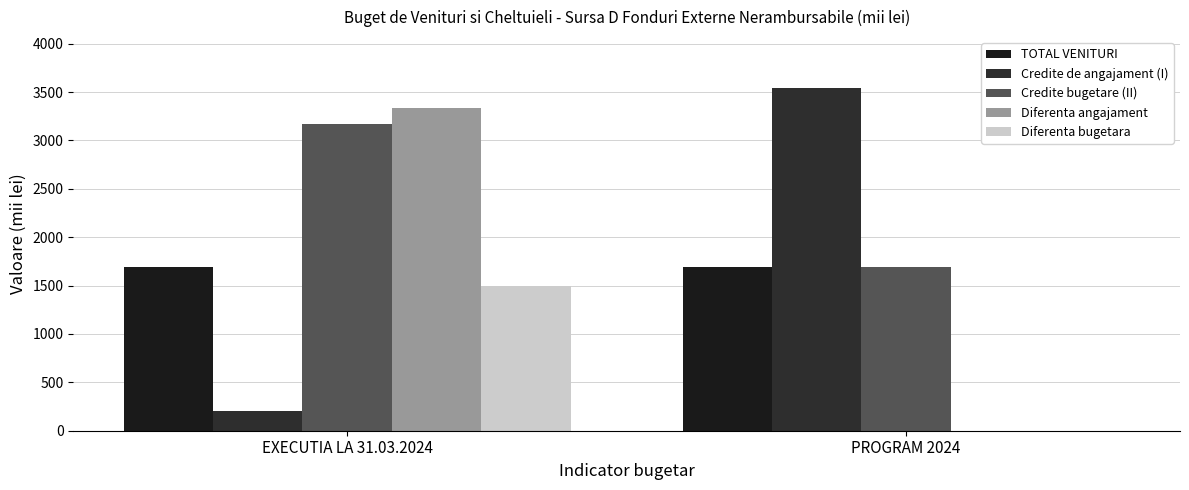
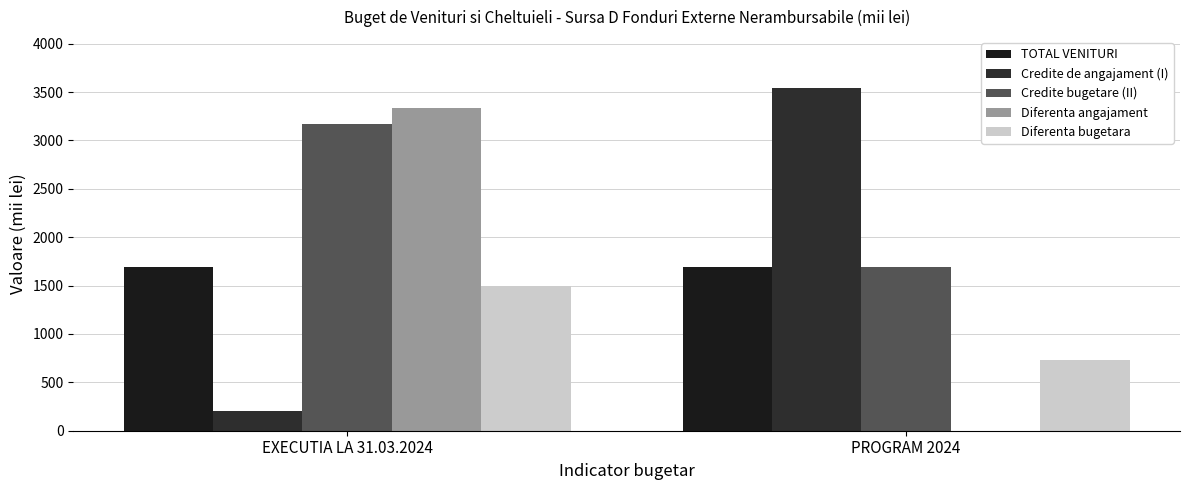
Diferenta bugetara, PROGRAM 2024: 0 -> 700
